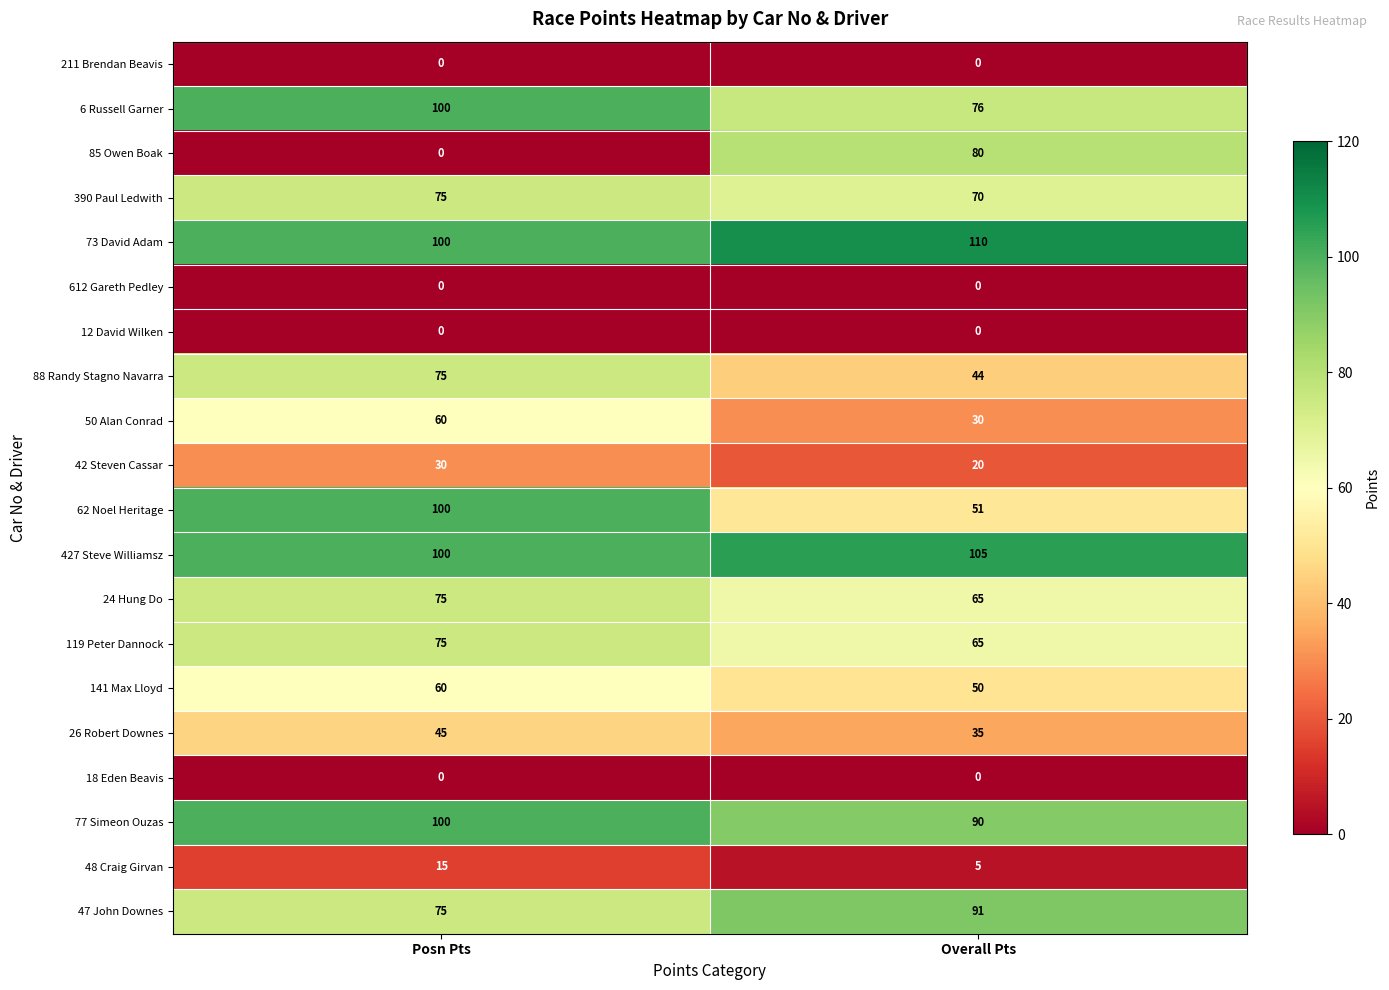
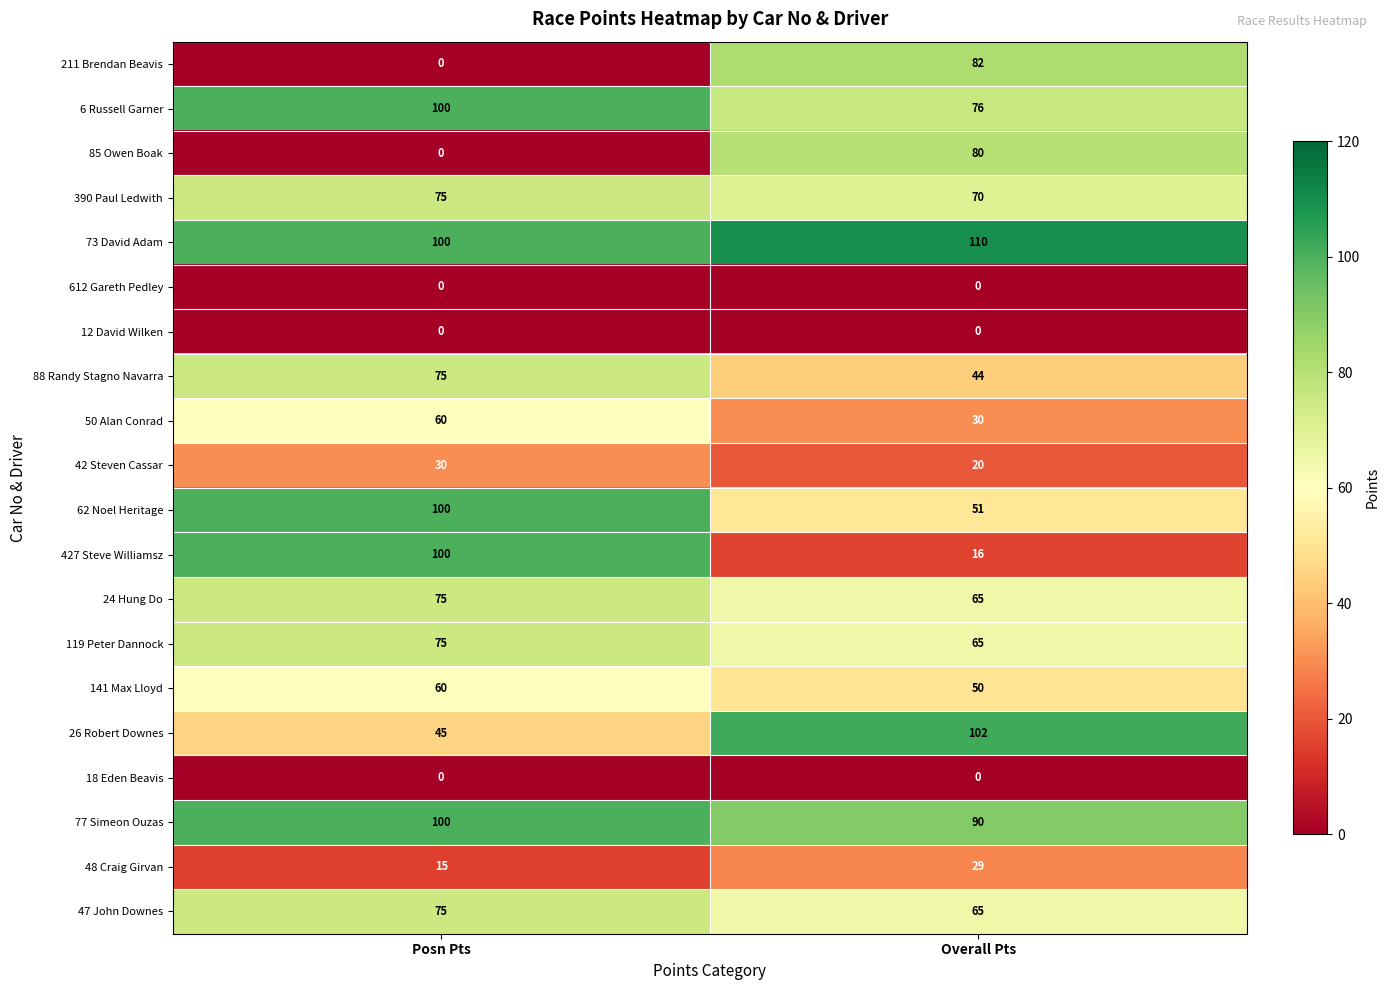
211 Brendan Beavis, Overall Pts: 0 -> 82
427 Steve Williamsz, Overall Pts: 105 -> 16
26 Robert Downes, Overall Pts: 35 -> 102
48 Craig Girvan, Overall Pts: 5 -> 29
47 John Downes, Overall Pts: 91 -> 65
